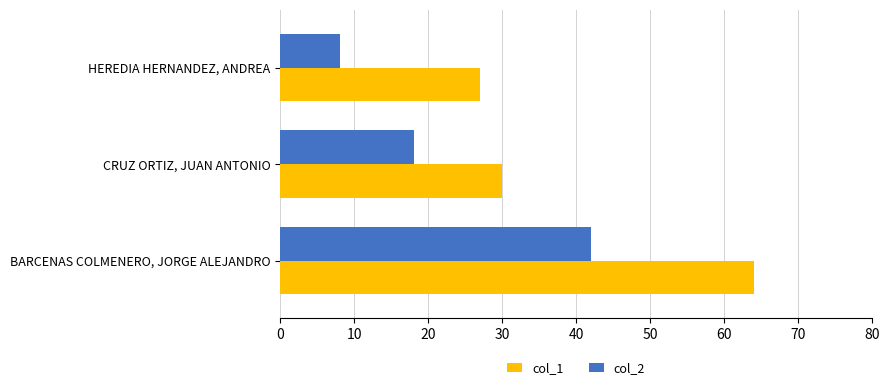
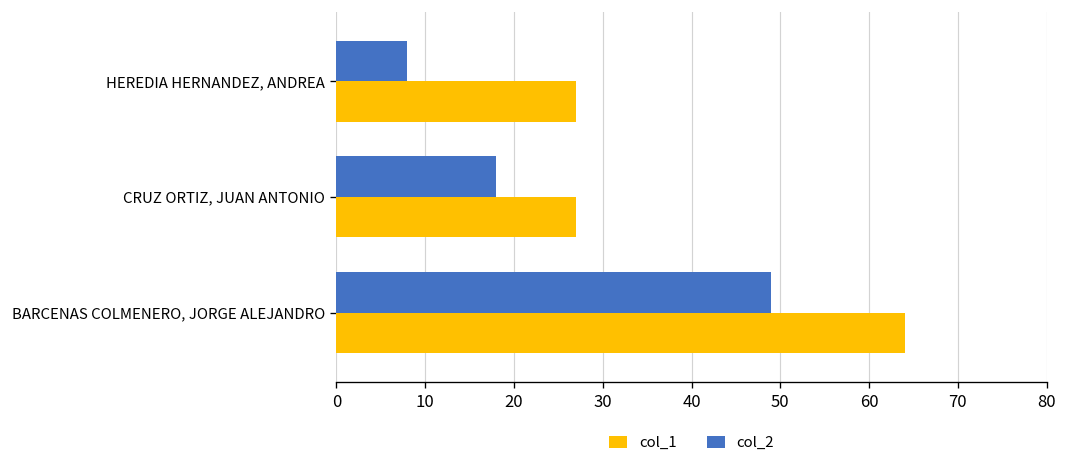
col_1, CRUZ ORTIZ, JUAN ANTONIO: 30 -> 27
col_2, BARCENAS COLMENERO, JORGE ALEJANDRO: 42 -> 49
